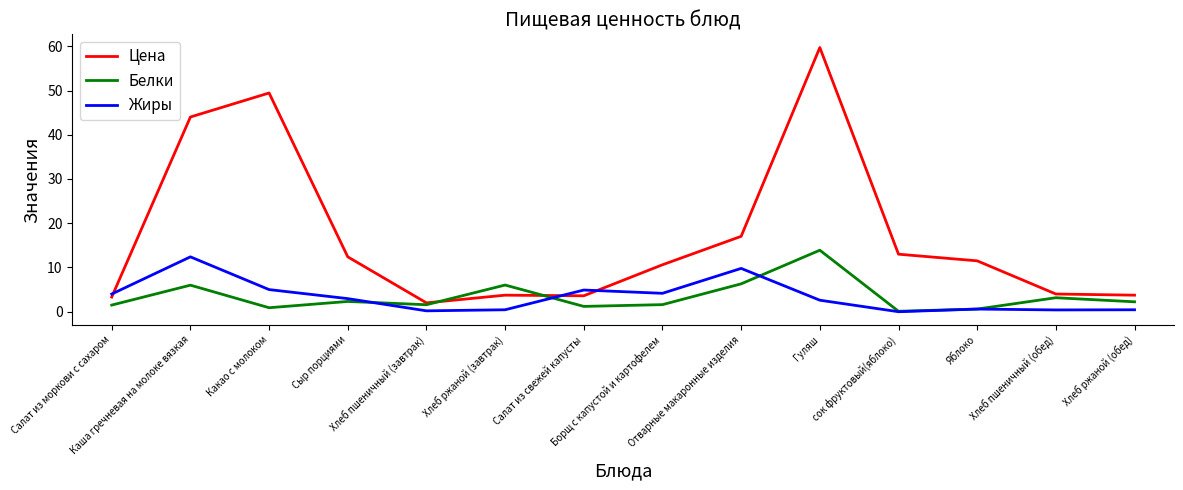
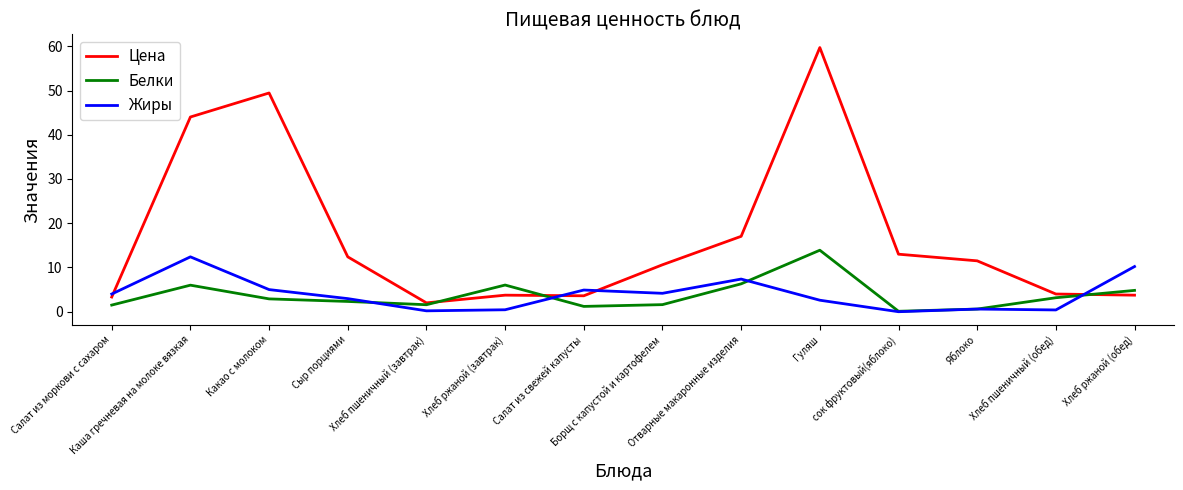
Белки, Какао с молоком: 1 -> 3
Жиры, Отварные макаронные изделия: 10 -> 7
Белки, Хлеб ржаной (обед): 2 -> 5
Жиры, Хлеб ржаной (обед): 0 -> 10
